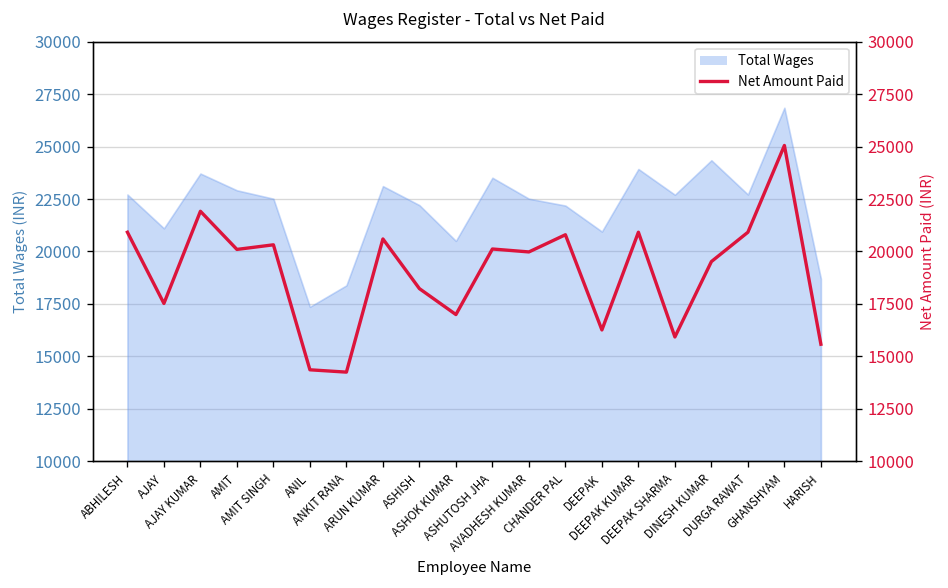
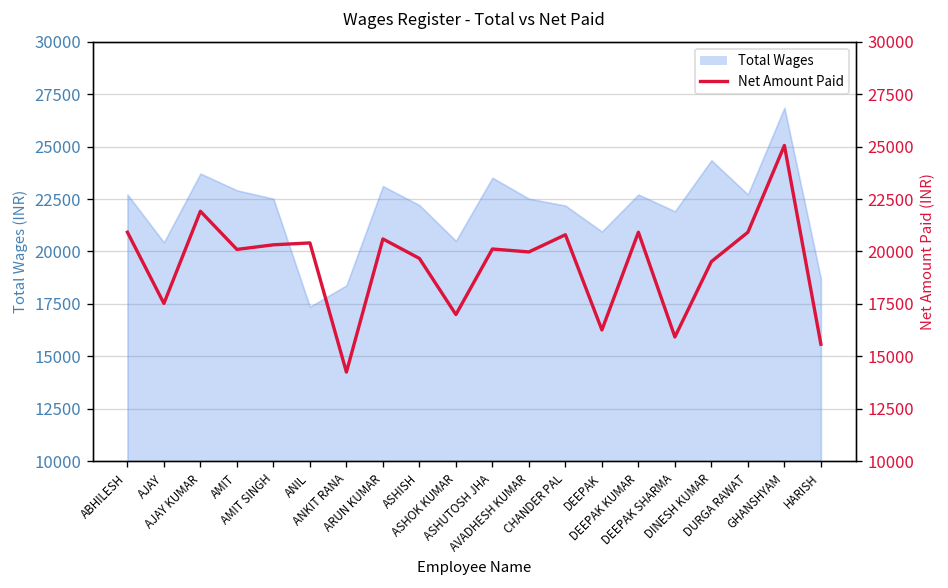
Total Wages, AJAY: 21100 -> 20400
Total Wages, DEEPAK KUMAR: 23900 -> 22700
Total Wages, DEEPAK SHARMA: 22700 -> 21900
Net Amount Paid, ANIL: 14400 -> 20400
Net Amount Paid, ASHISH: 18200 -> 19700
